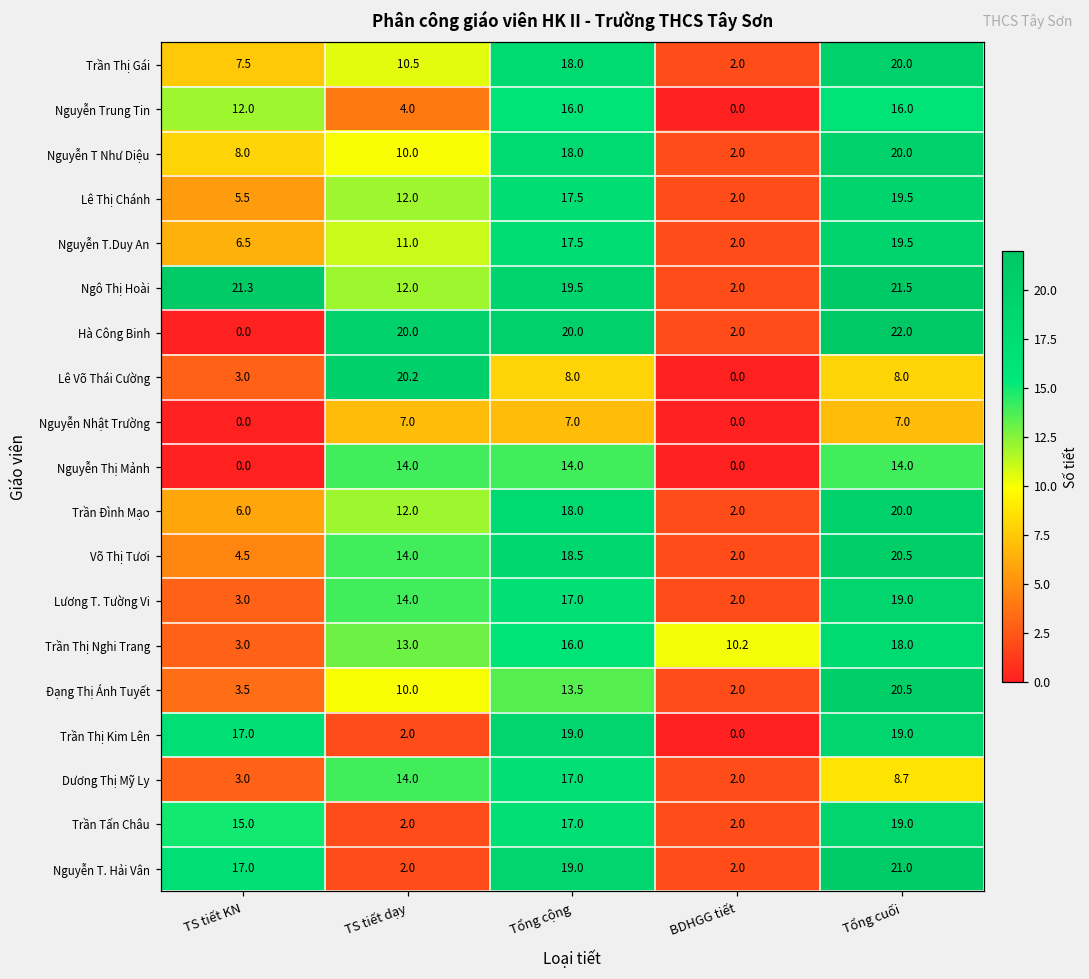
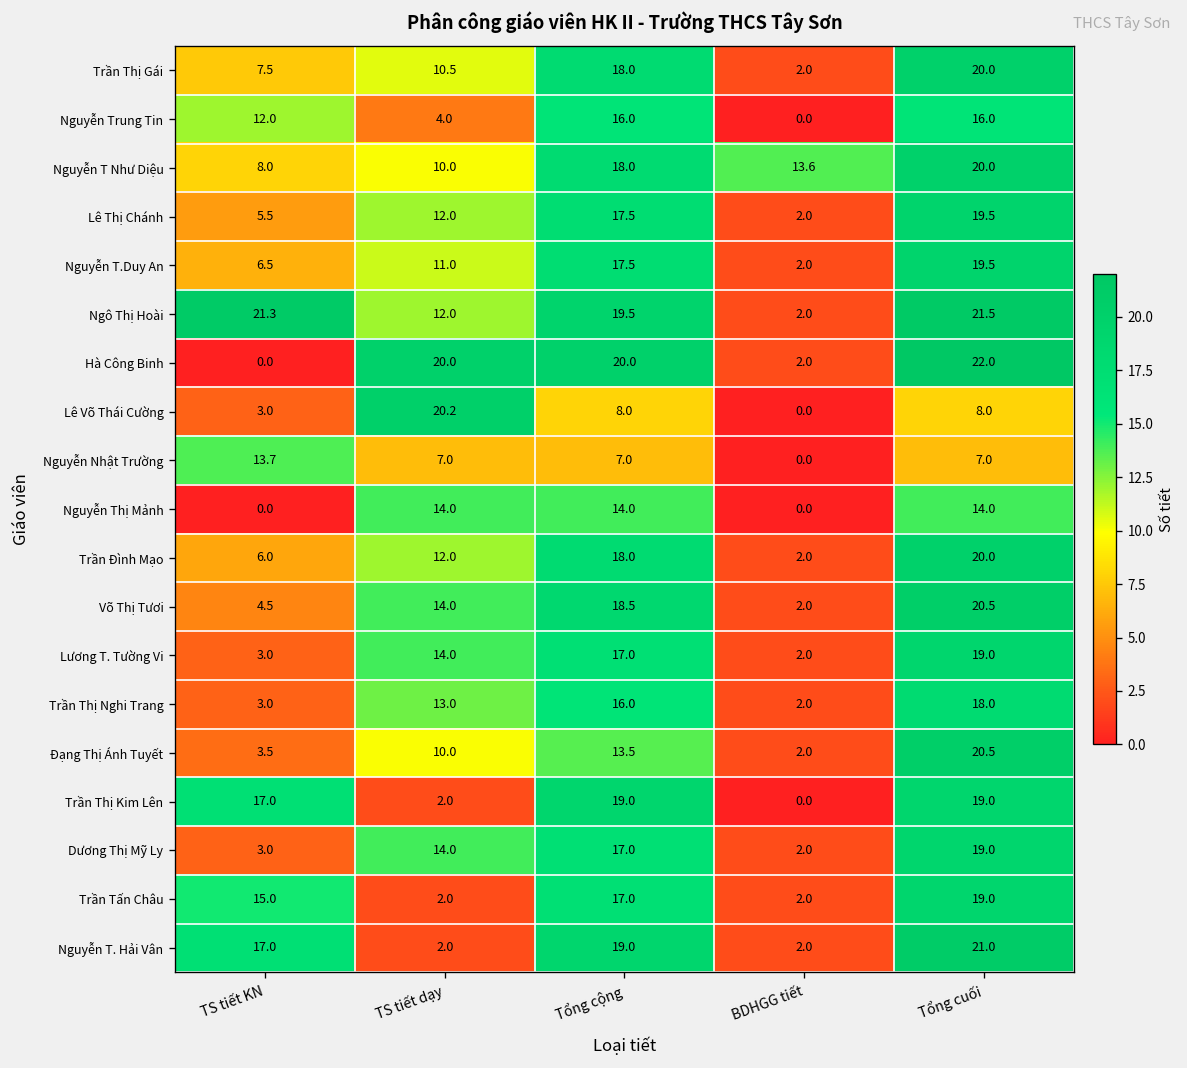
Nguyễn T Như Diệu, BDHGG tiết: 2.0 -> 13.6
Nguyễn Nhật Trường, TS tiết KN: 0.0 -> 13.7
Trần Thị Nghi Trang, BDHGG tiết: 10.2 -> 2.0
Dương Thị Mỹ Ly, Tổng cuối: 8.7 -> 19.0
